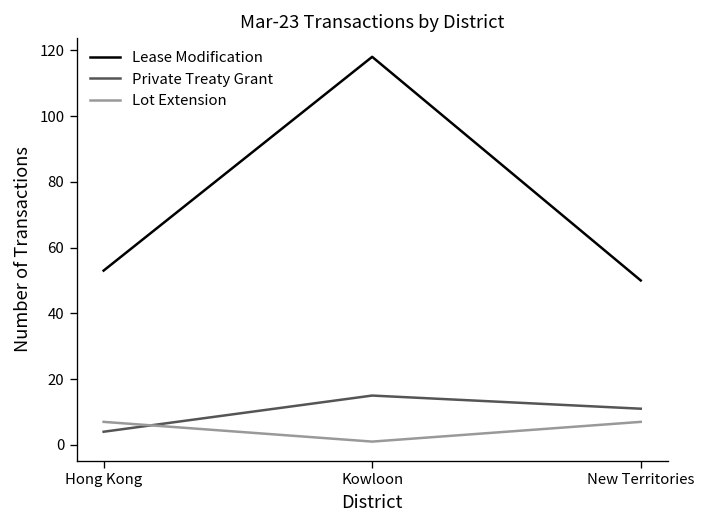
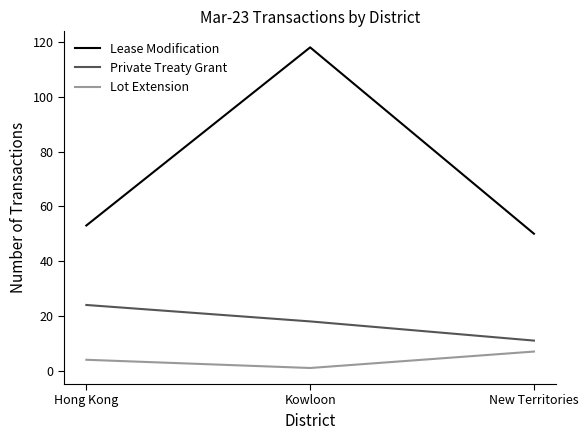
Private Treaty Grant, Hong Kong: 4 -> 24
Lot Extension, Hong Kong: 7 -> 4
Private Treaty Grant, Kowloon: 15 -> 18
